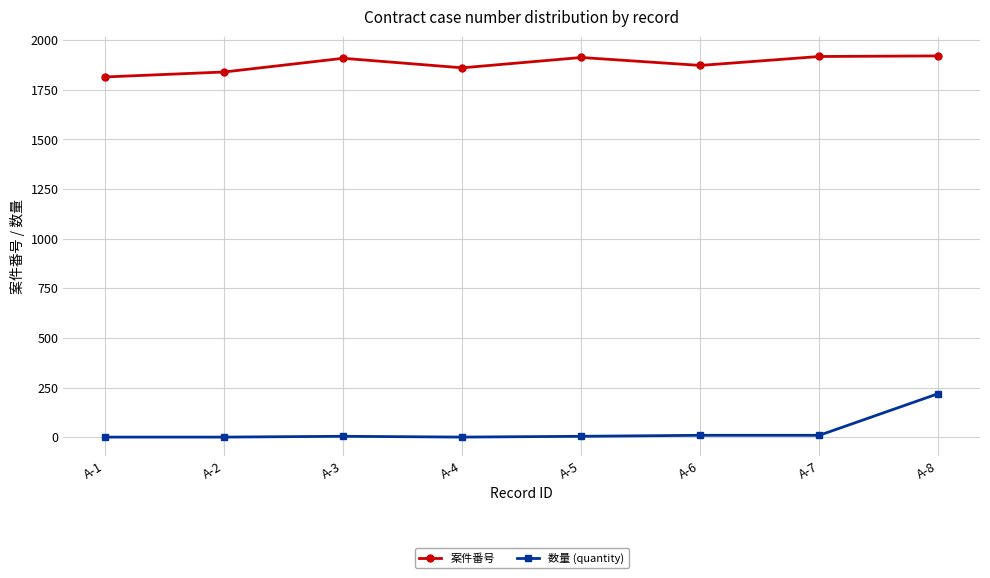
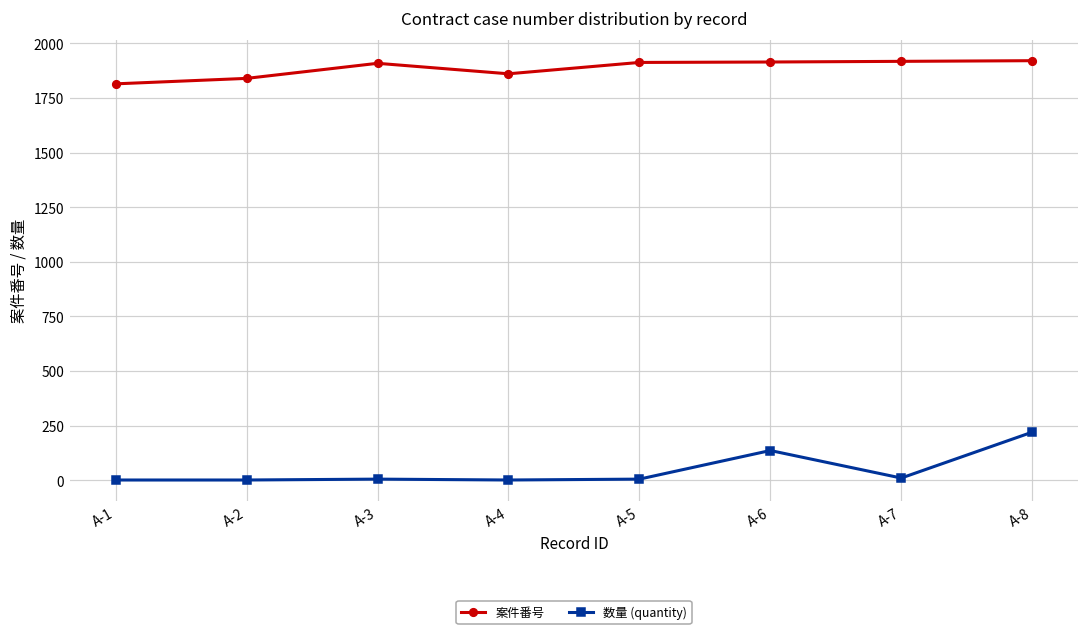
案件番号, A-6: 1870 -> 1920
数量 (quantity), A-6: 10 -> 140
